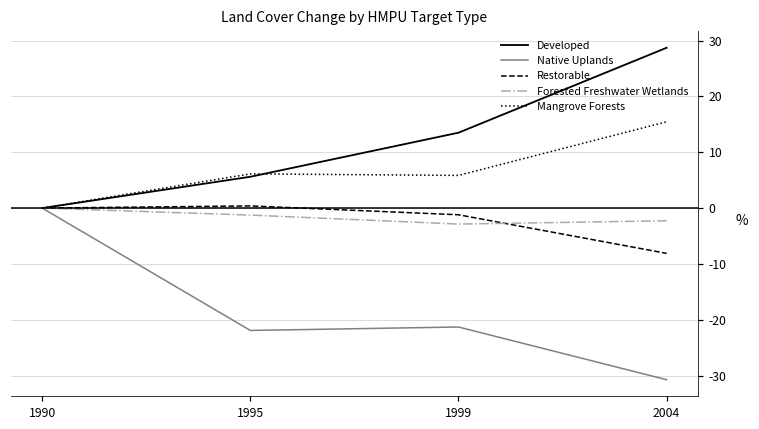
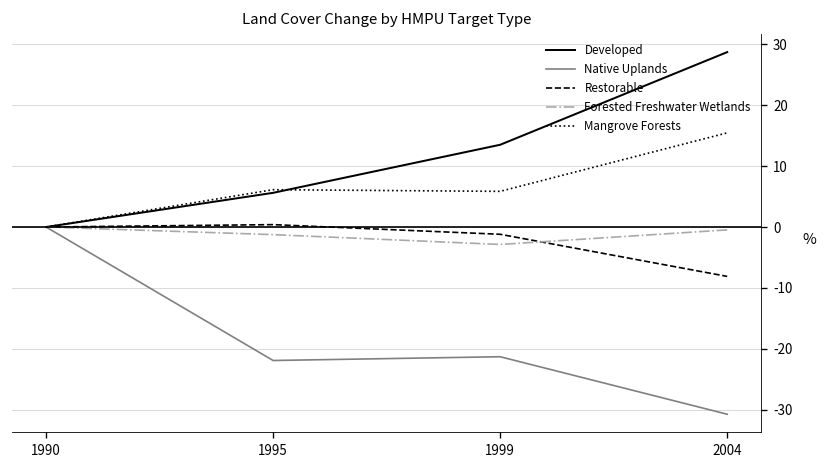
Forested Freshwater Wetlands, 2004: -2 -> 0
